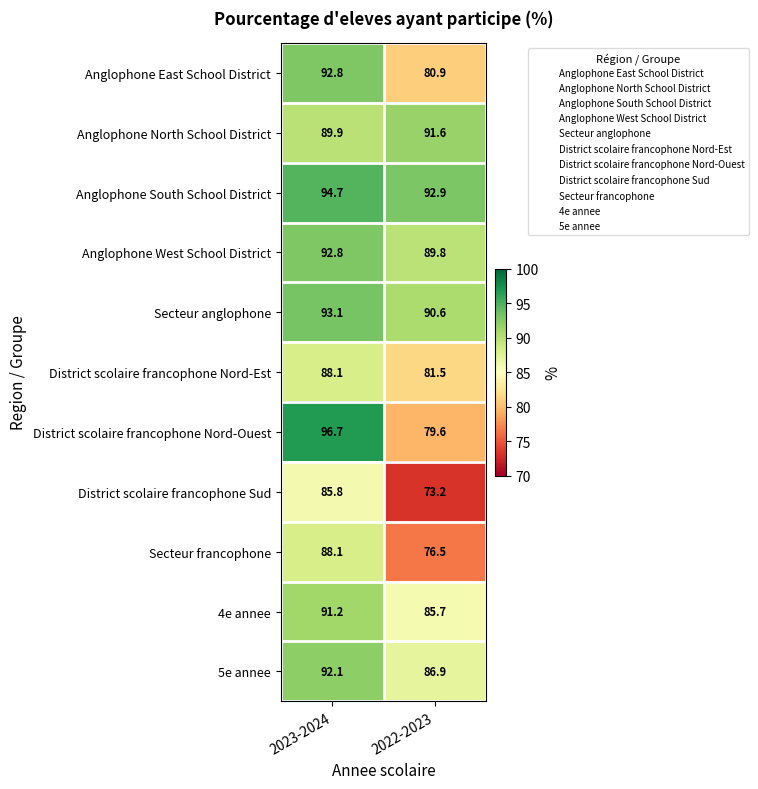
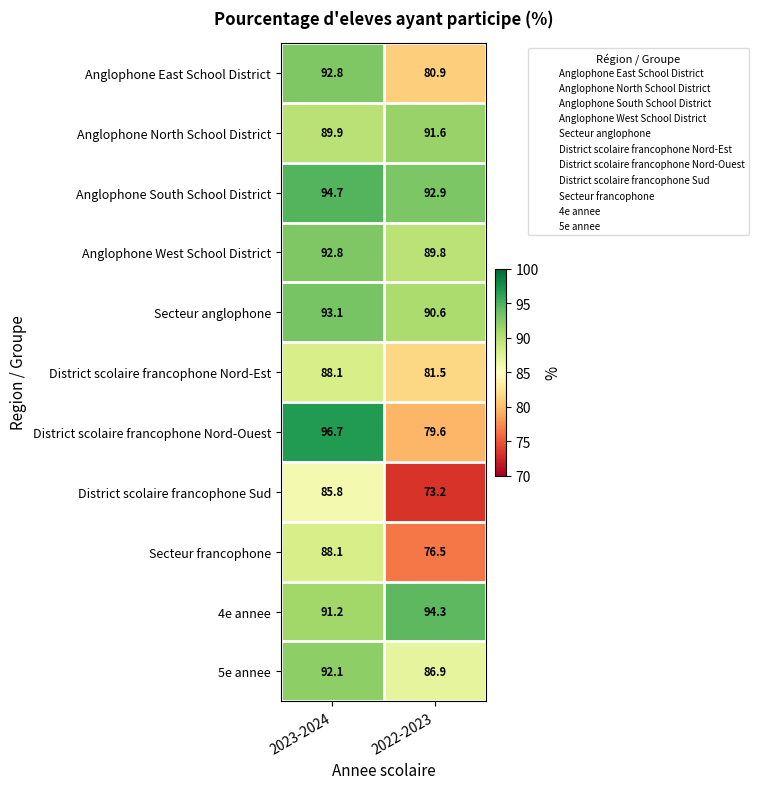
4e annee, 2022-2023: 85.7 -> 94.3
